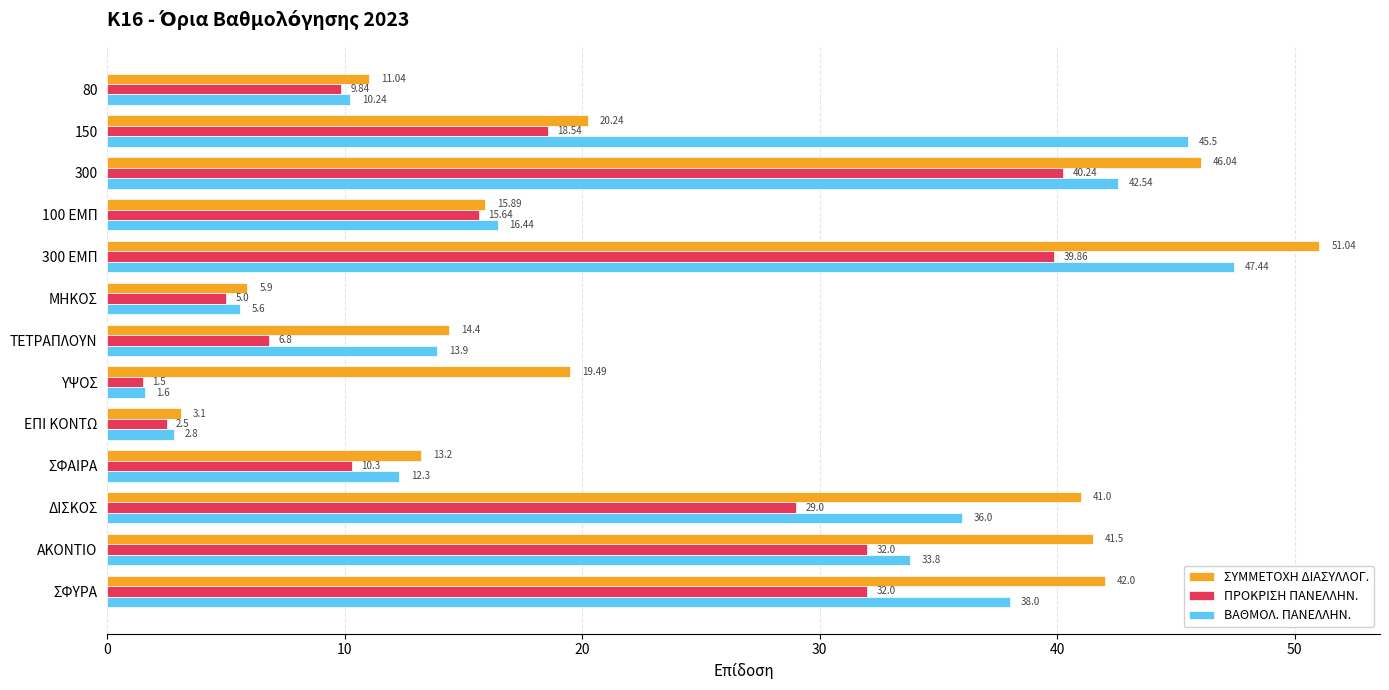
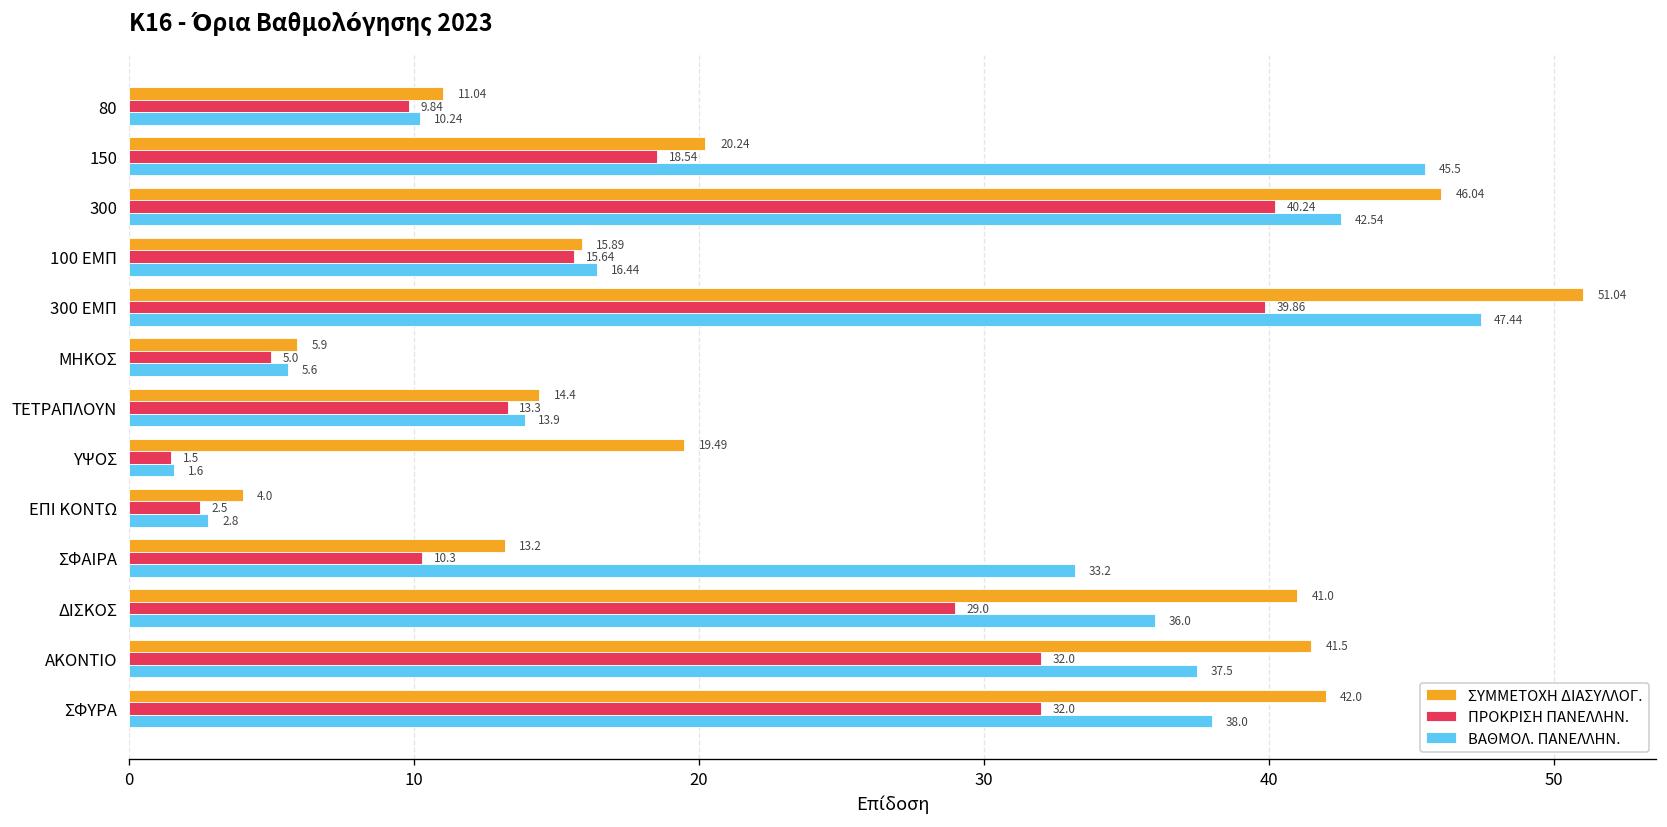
ΠΡΟΚΡΙΣΗ ΠΑΝΕΛΛΗΝ., ΤΕΤΡΑΠΛΟΥΝ: 6.8 -> 13.3
ΣΥΜΜΕΤΟΧΗ ΔΙΑΣΥΛΛΟΓ., ΕΠΙ ΚΟΝΤΩ: 3.1 -> 4.0
ΒΑΘΜΟΛ. ΠΑΝΕΛΛΗΝ., ΣΦΑΙΡΑ: 12.3 -> 33.2
ΒΑΘΜΟΛ. ΠΑΝΕΛΛΗΝ., ΑΚΟΝΤΙΟ: 33.8 -> 37.5
